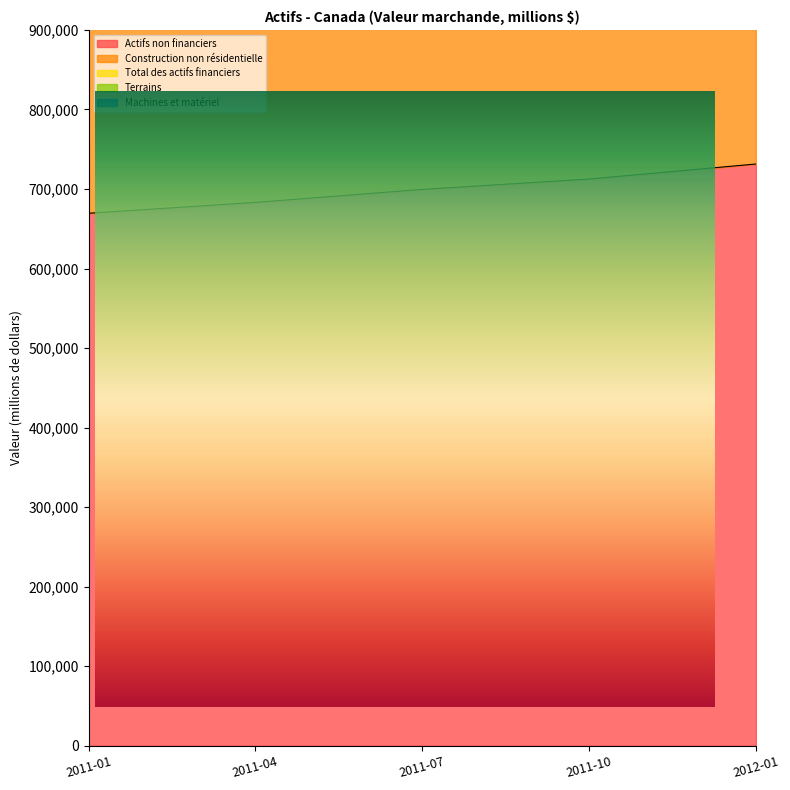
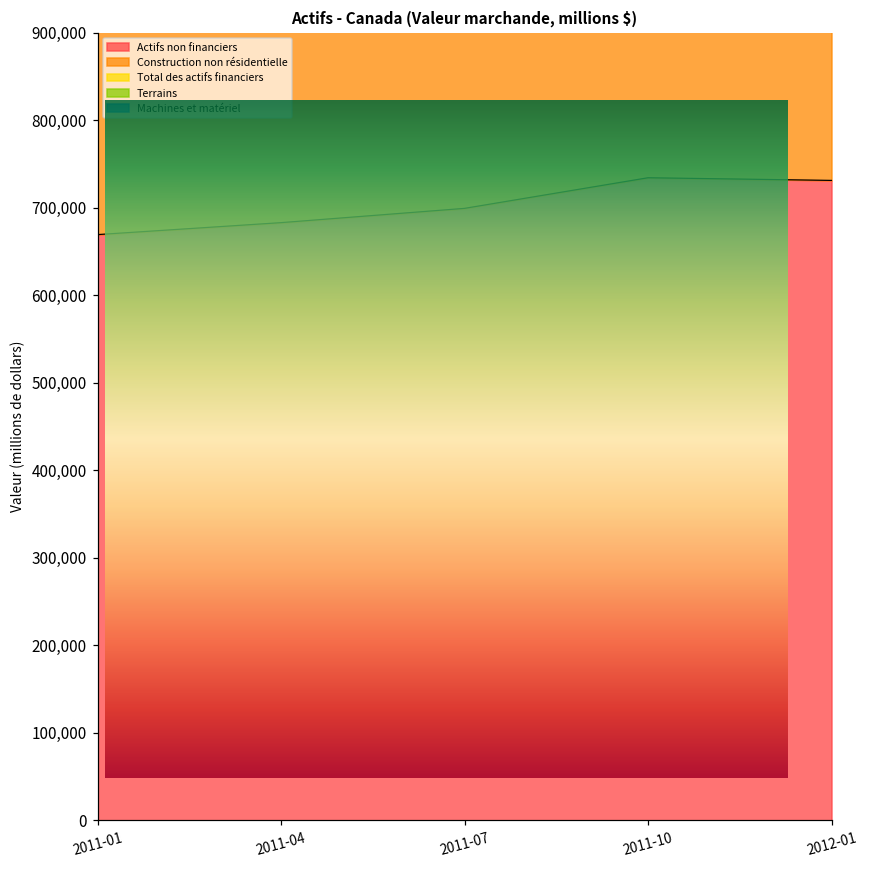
Actifs - Canada (Valeur marchande, millions $), Actifs non financiers, 2011-10: 710,000 -> 730,000
